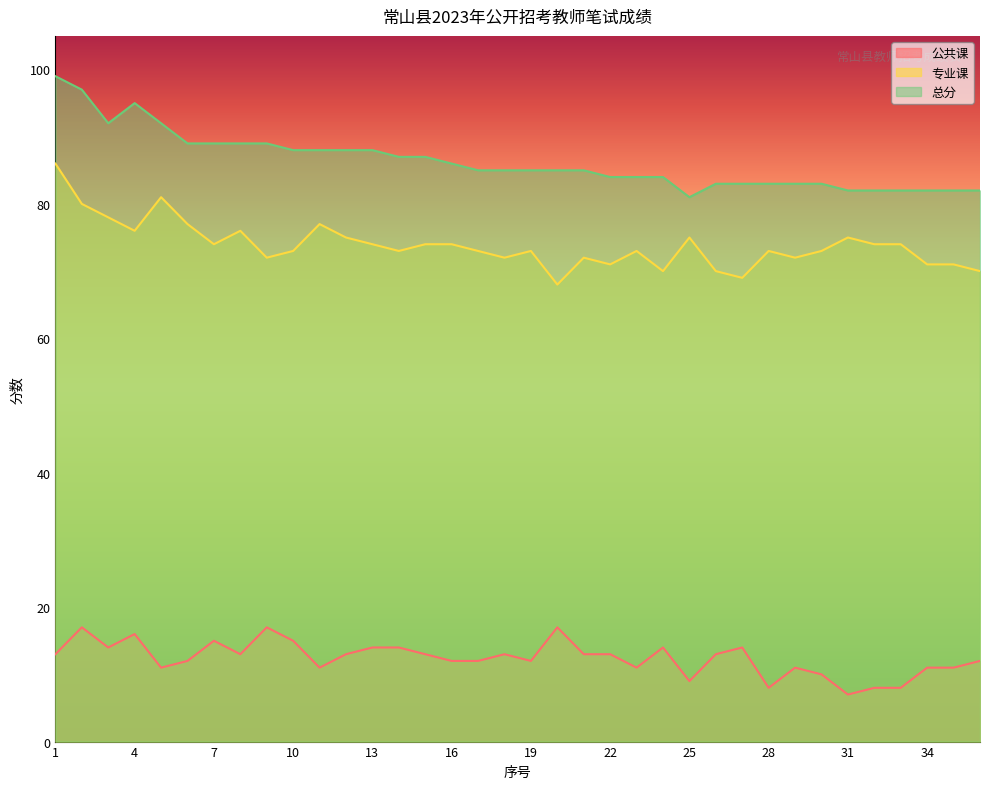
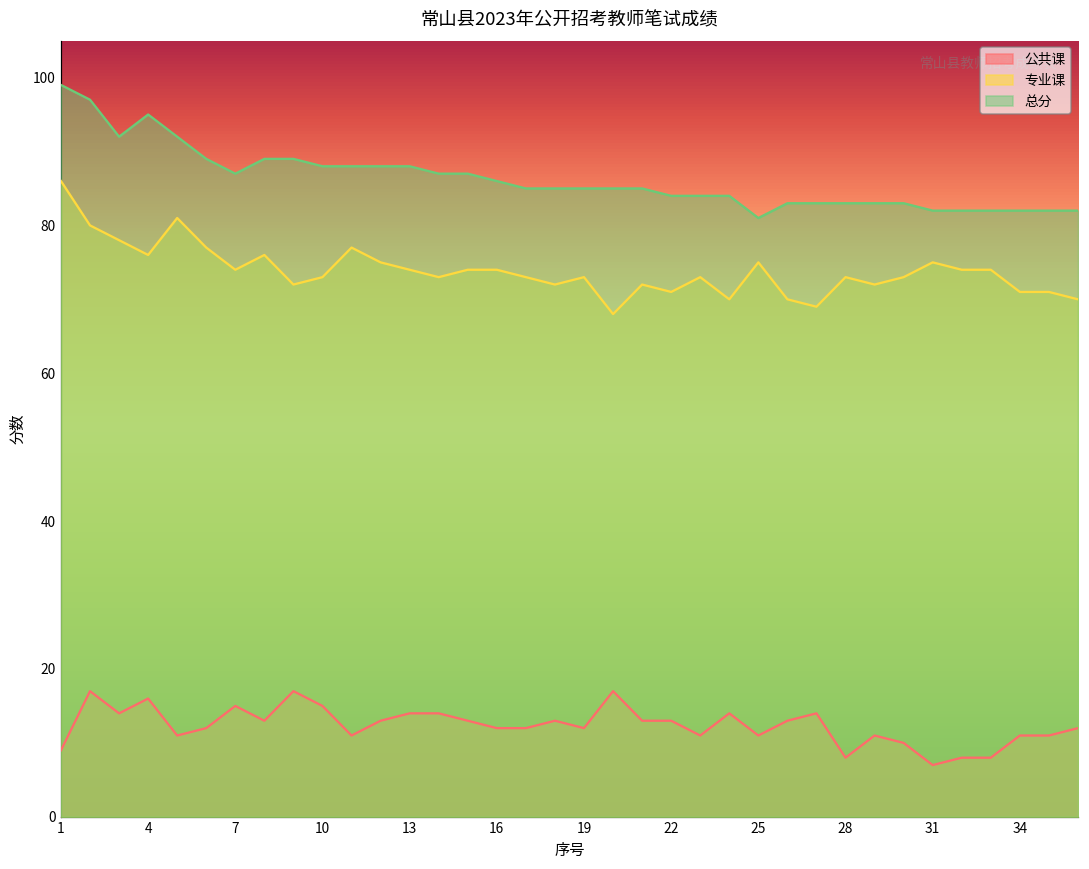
公共课, 1: 13 -> 9
总分, 7: 89 -> 87
公共课, 25: 9 -> 11
